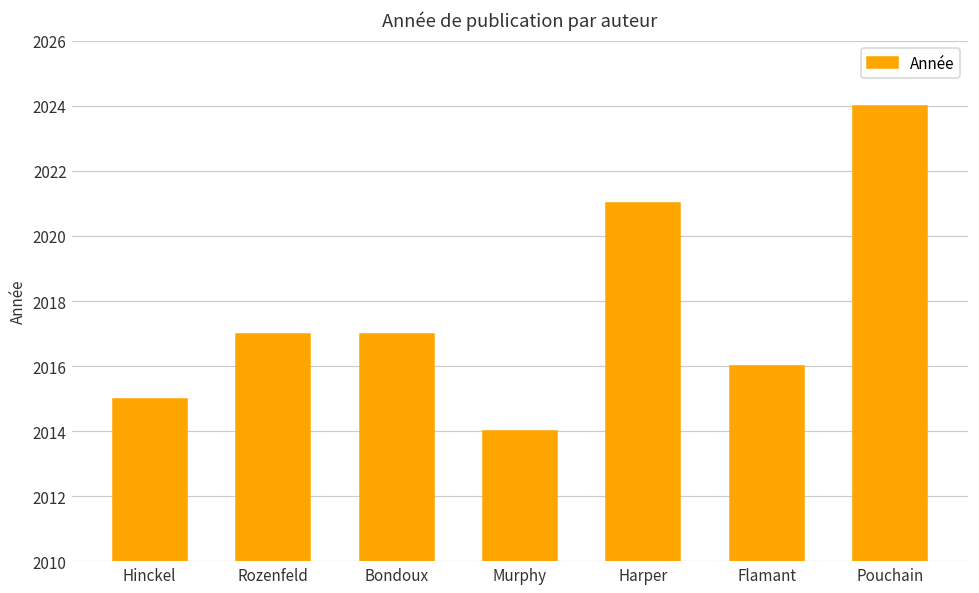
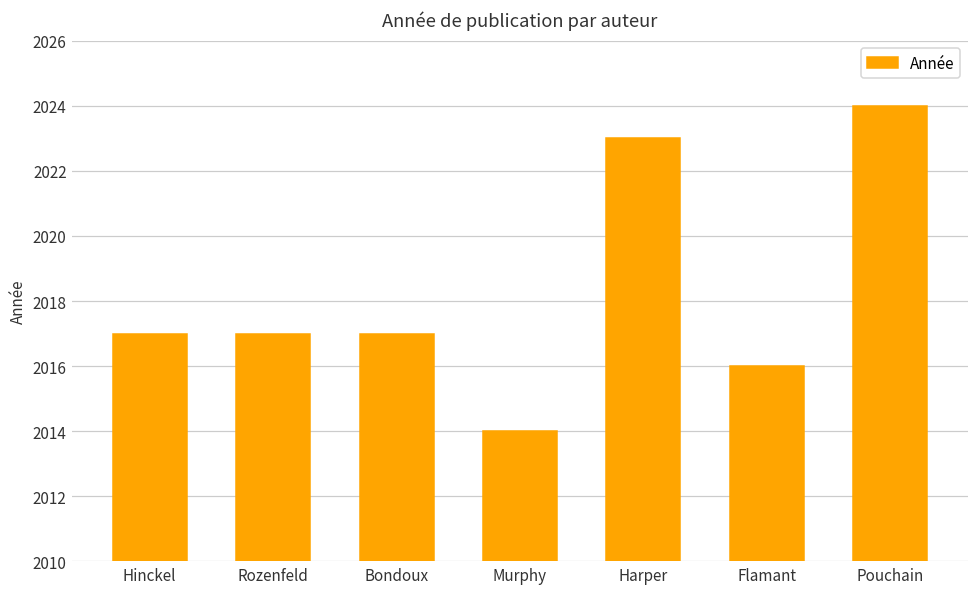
Hinckel: 2015 -> 2017
Harper: 2021 -> 2023
